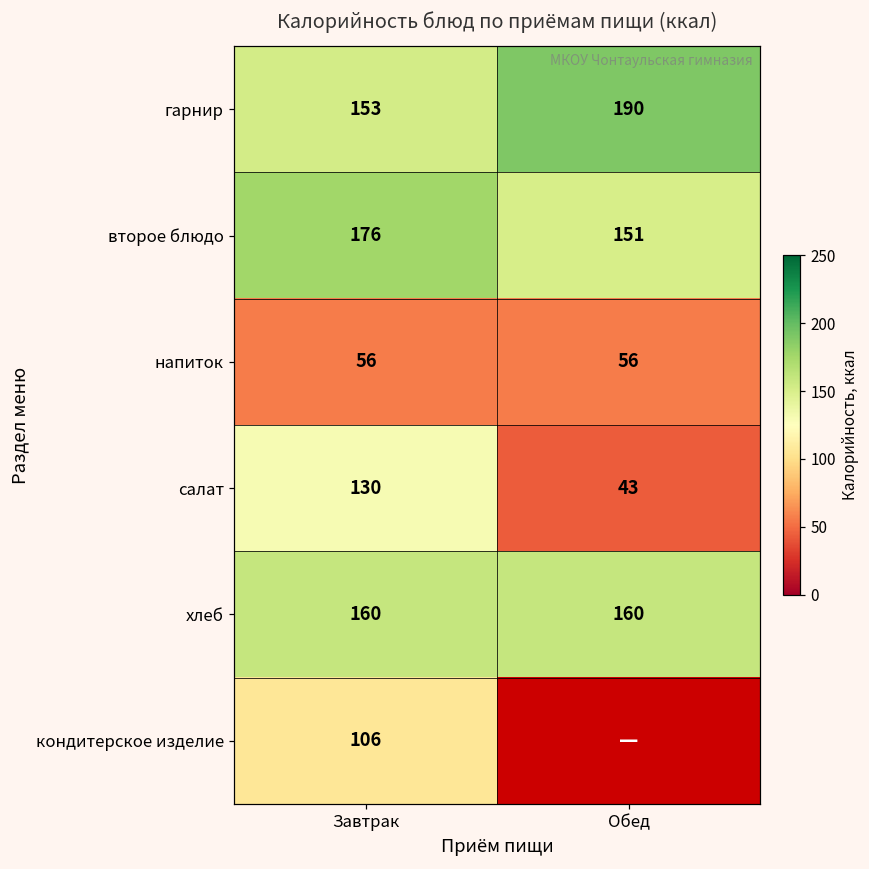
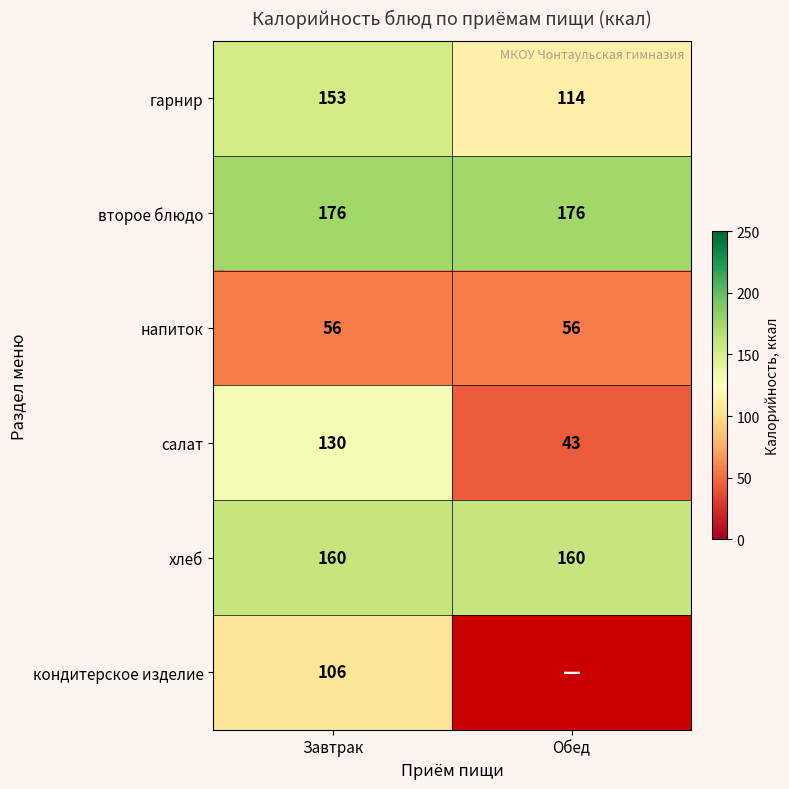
гарнир, Обед: 190 -> 114
второе блюдо, Обед: 151 -> 176
